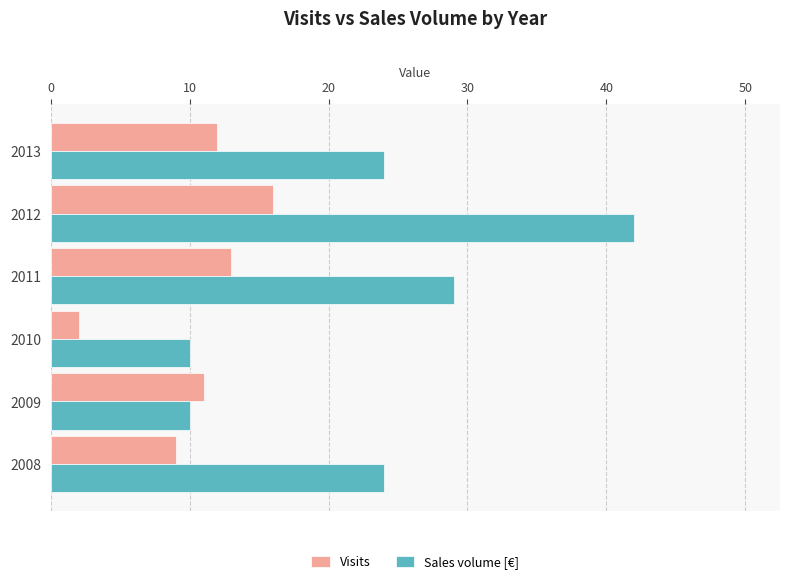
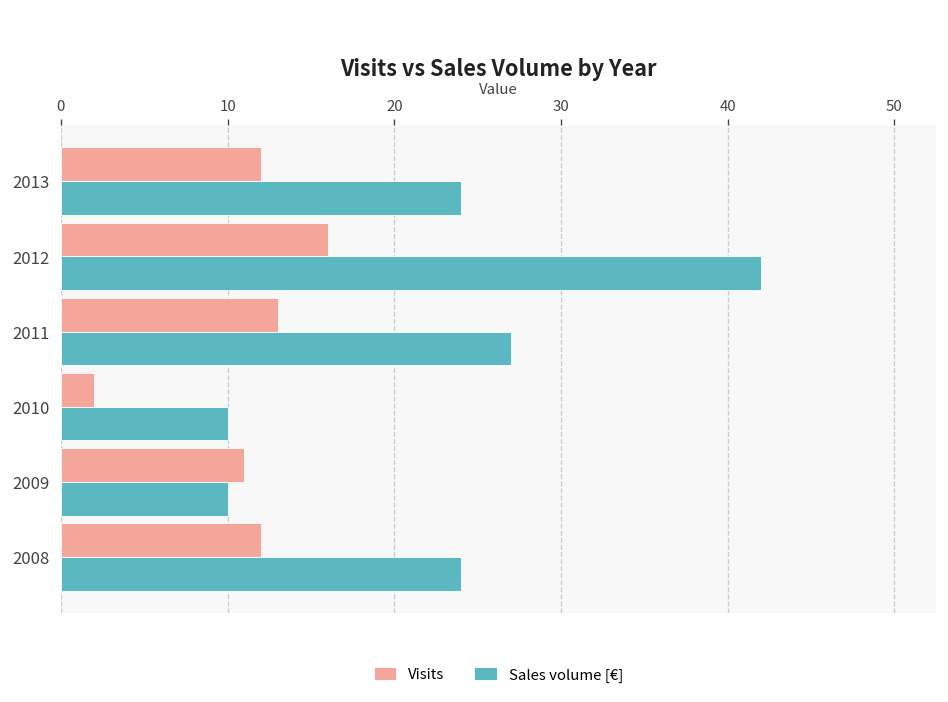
Sales volume [€], 2011: 29 -> 27
Visits, 2008: 9 -> 12
